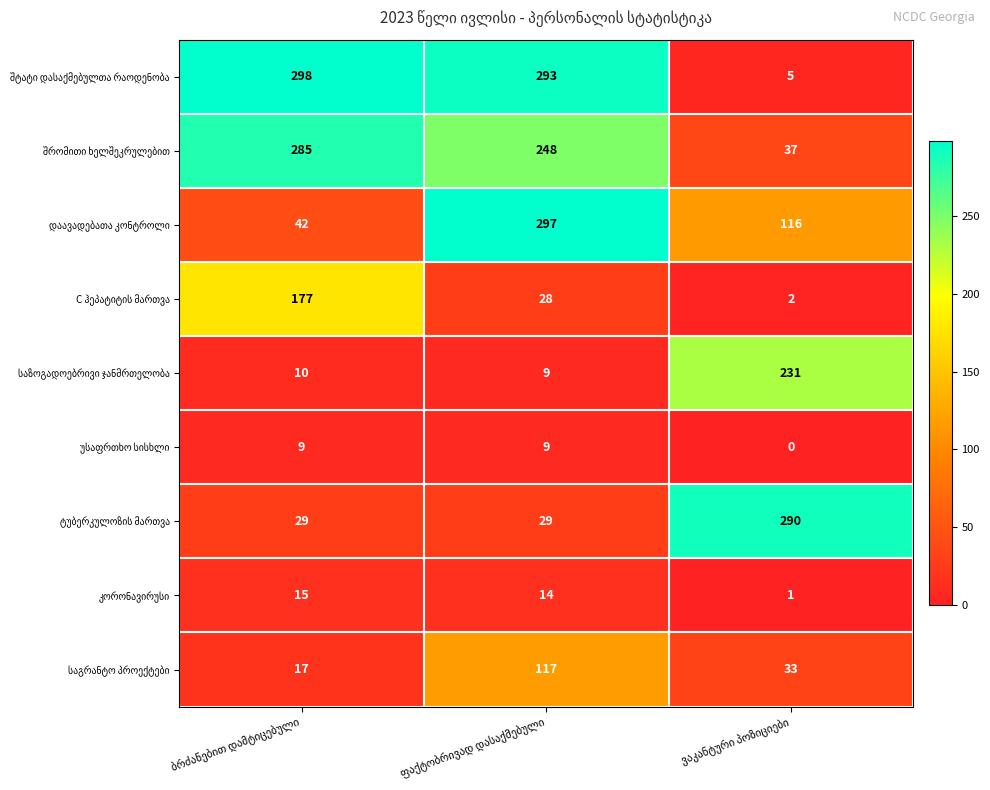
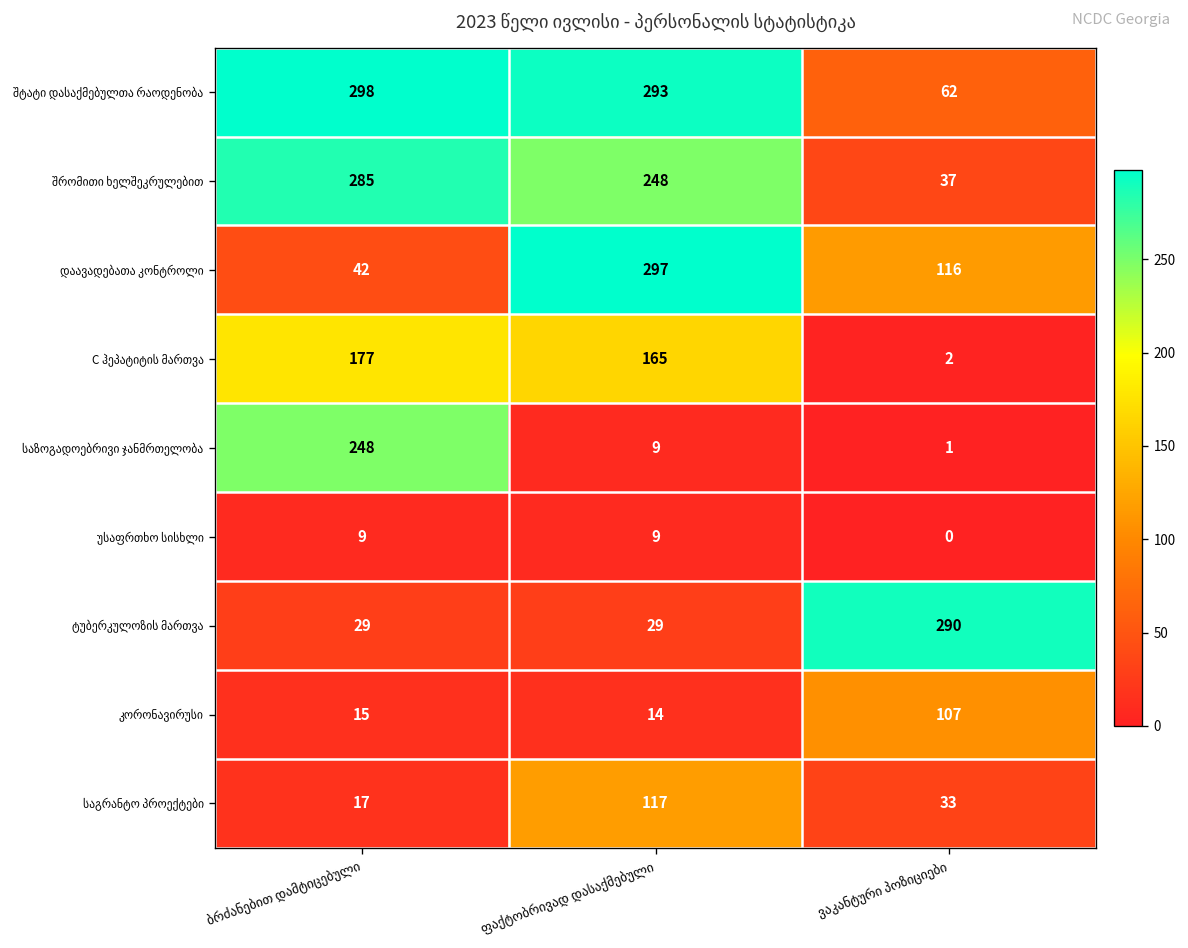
შტატი დასაქმებულთა რაოდენობა, ვაკანტური პოზიციები: 5 -> 62
C ჰეპატიტის მართვა, ფაქტობრივად დასაქმებული: 28 -> 165
საზოგადოებრივი ჯანმრთელობა, ბრძანებით დამტიცებული: 10 -> 248
საზოგადოებრივი ჯანმრთელობა, ვაკანტური პოზიციები: 231 -> 1
კორონავირუსი, ვაკანტური პოზიციები: 1 -> 107
